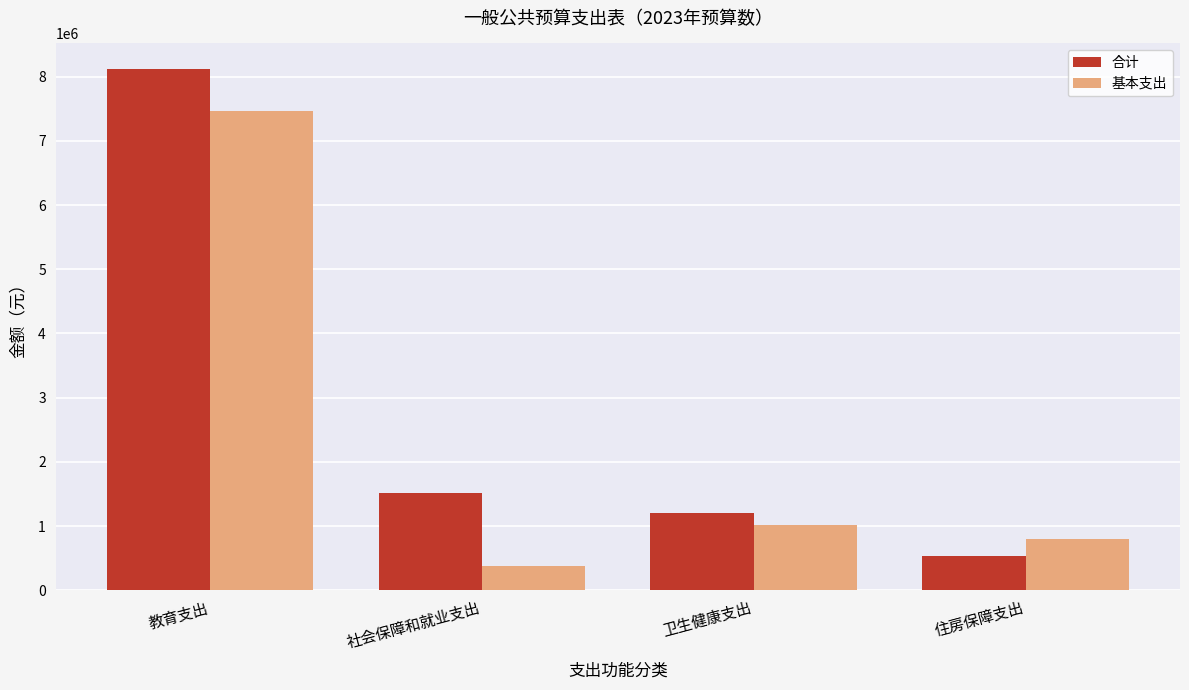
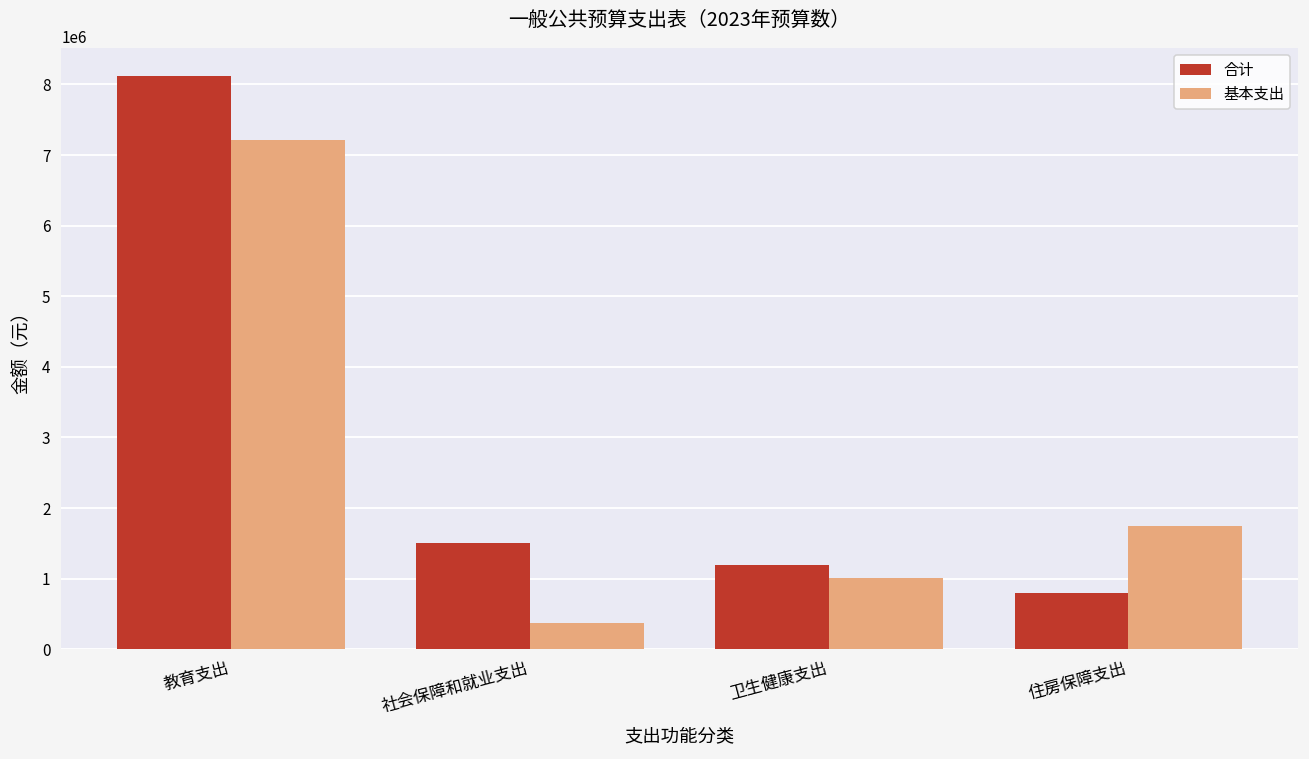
基本支出, 教育支出: 7500000 -> 7200000
合计, 住房保障支出: 500000 -> 800000
基本支出, 住房保障支出: 800000 -> 1700000
